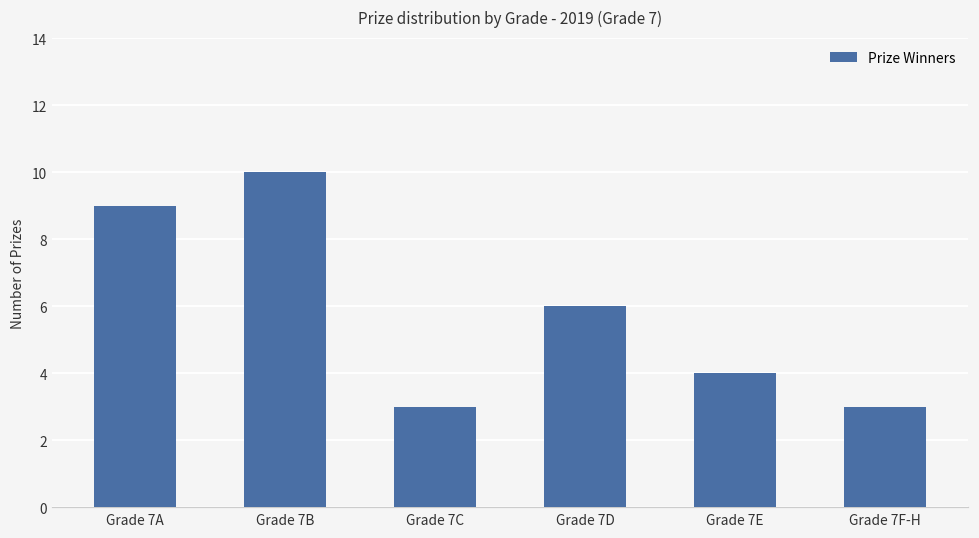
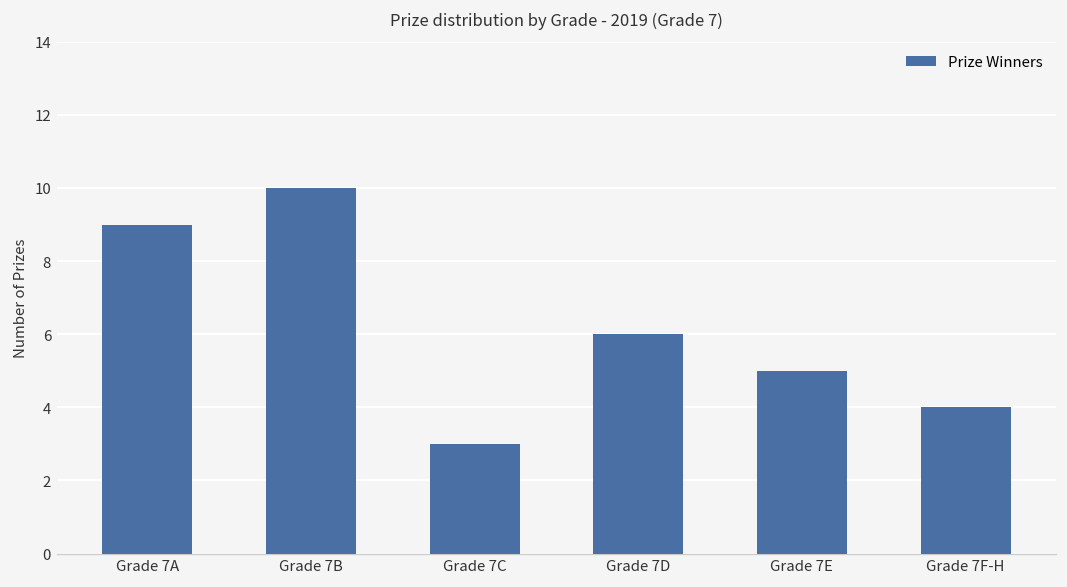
Grade 7E: 4 -> 5
Grade 7F-H: 3 -> 4
